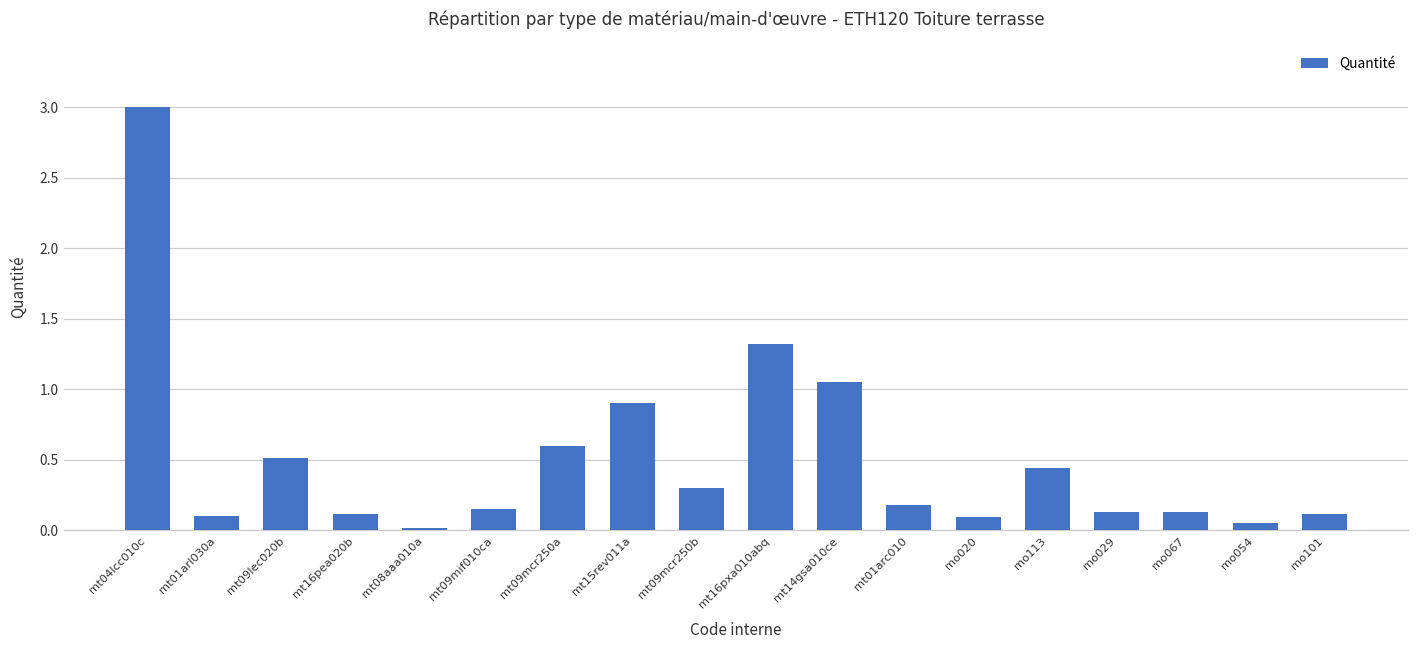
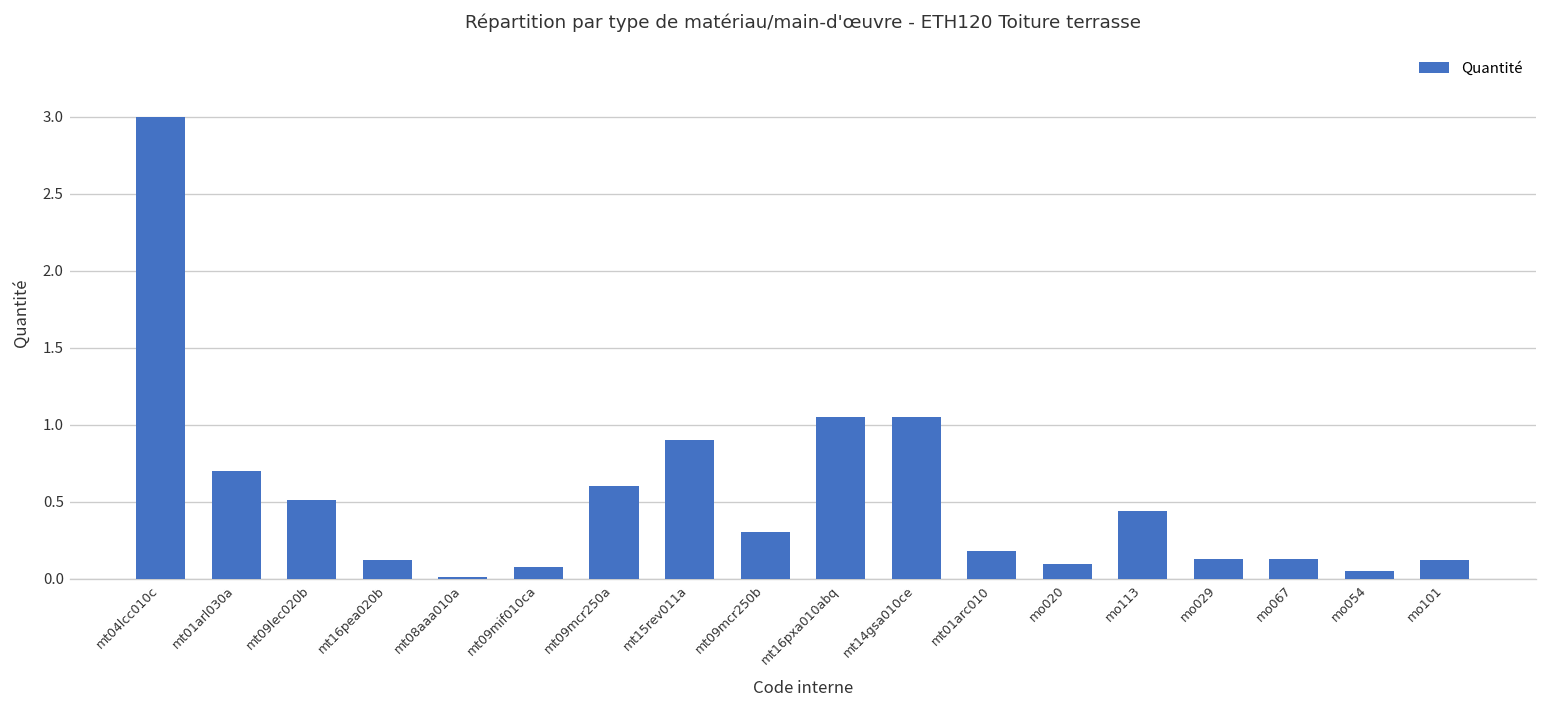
mt01arl030a: 0.1 -> 0.7
mt09mif010ca: 0.15 -> 0.08
mt16pxa010abq: 1.32 -> 1.05
